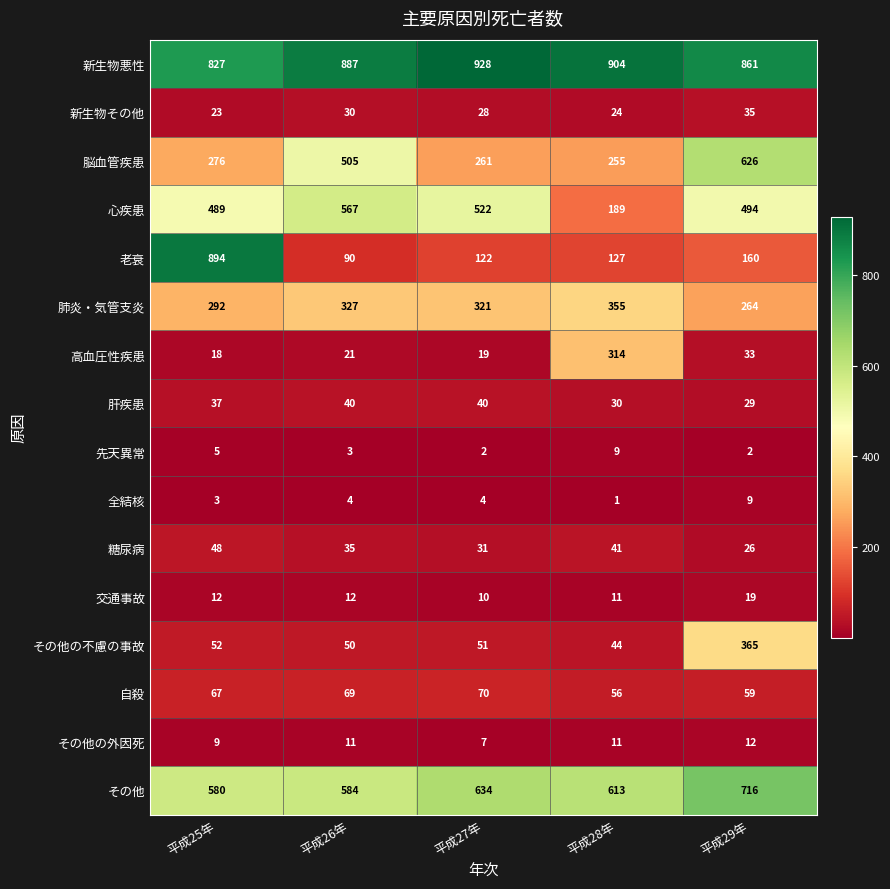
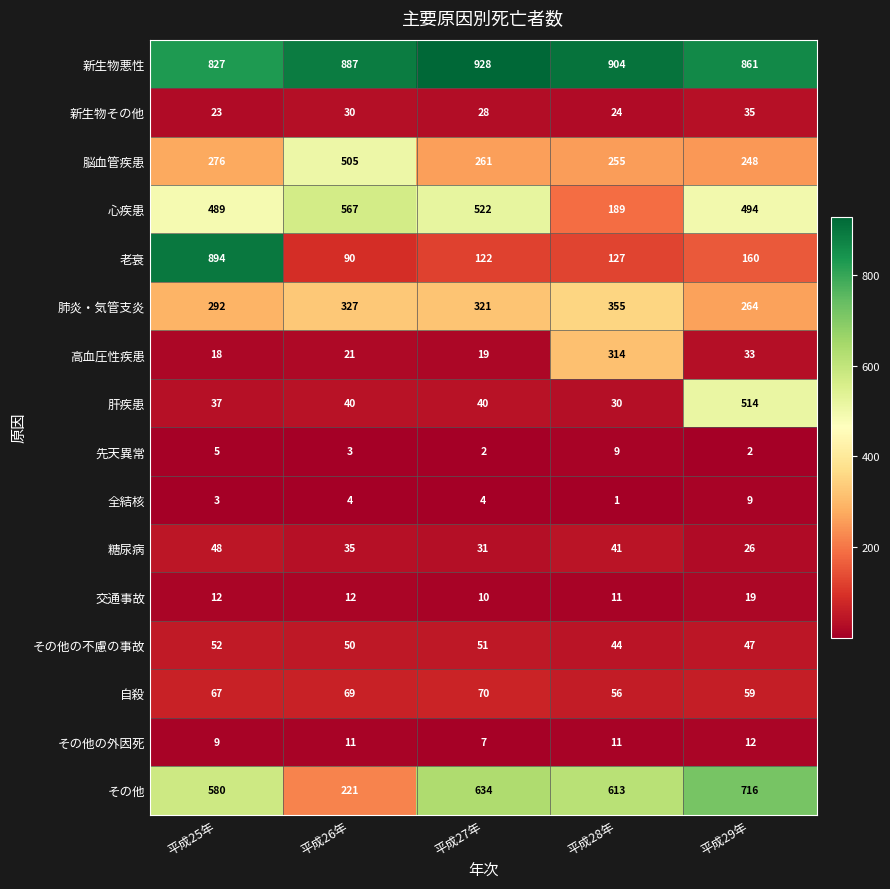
脳血管疾患, 平成29年: 626 -> 248
肝疾患, 平成29年: 29 -> 514
その他の不慮の事故, 平成29年: 365 -> 47
その他, 平成26年: 584 -> 221
